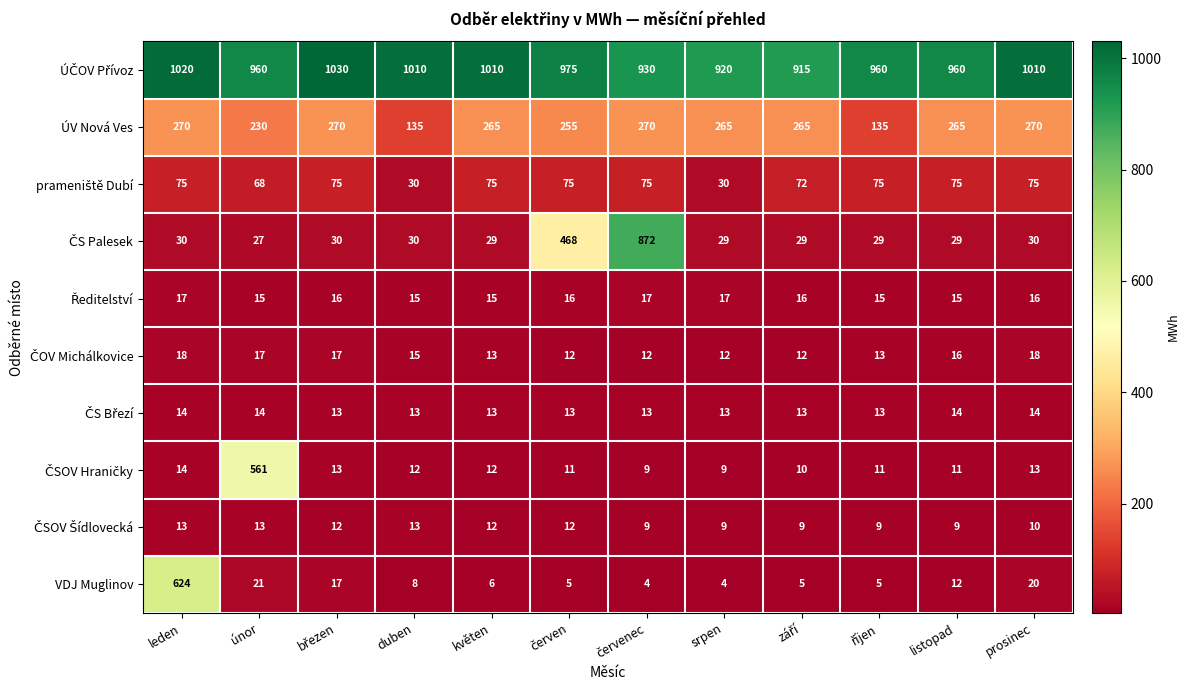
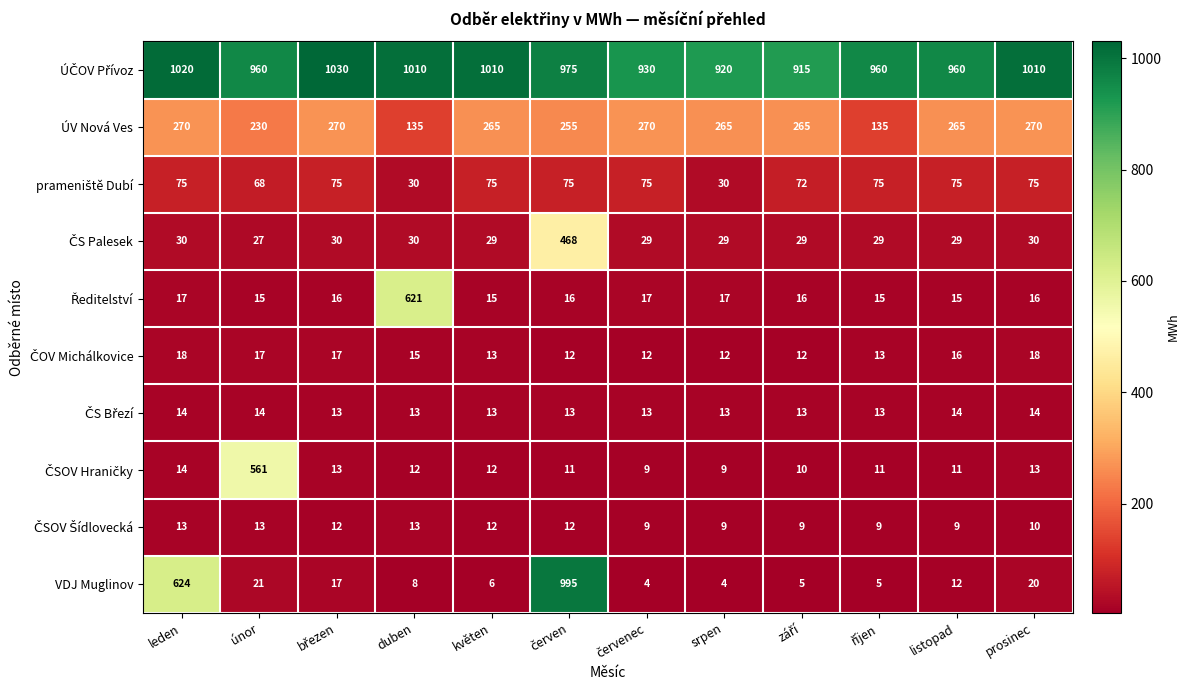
ČS Palesek, červenec: 872 -> 29
Ředitelství, duben: 15 -> 621
VDJ Muglinov, červen: 5 -> 995
